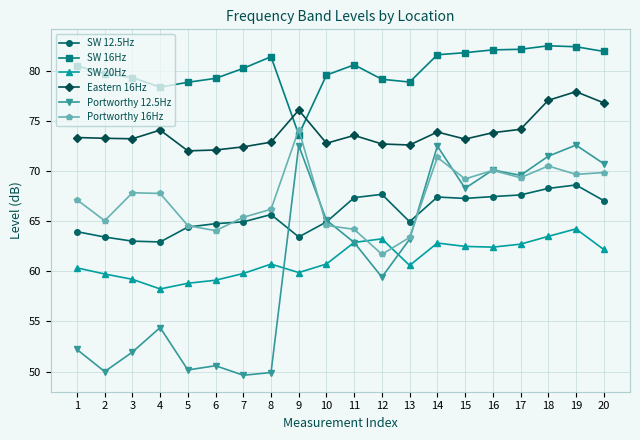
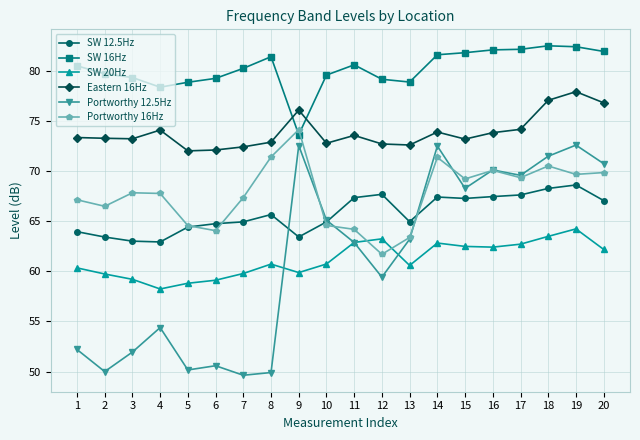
Portworthy 16Hz, 2: 65.1 -> 66.5
Portworthy 16Hz, 7: 65.4 -> 67.4
Portworthy 16Hz, 8: 66.2 -> 71.4
